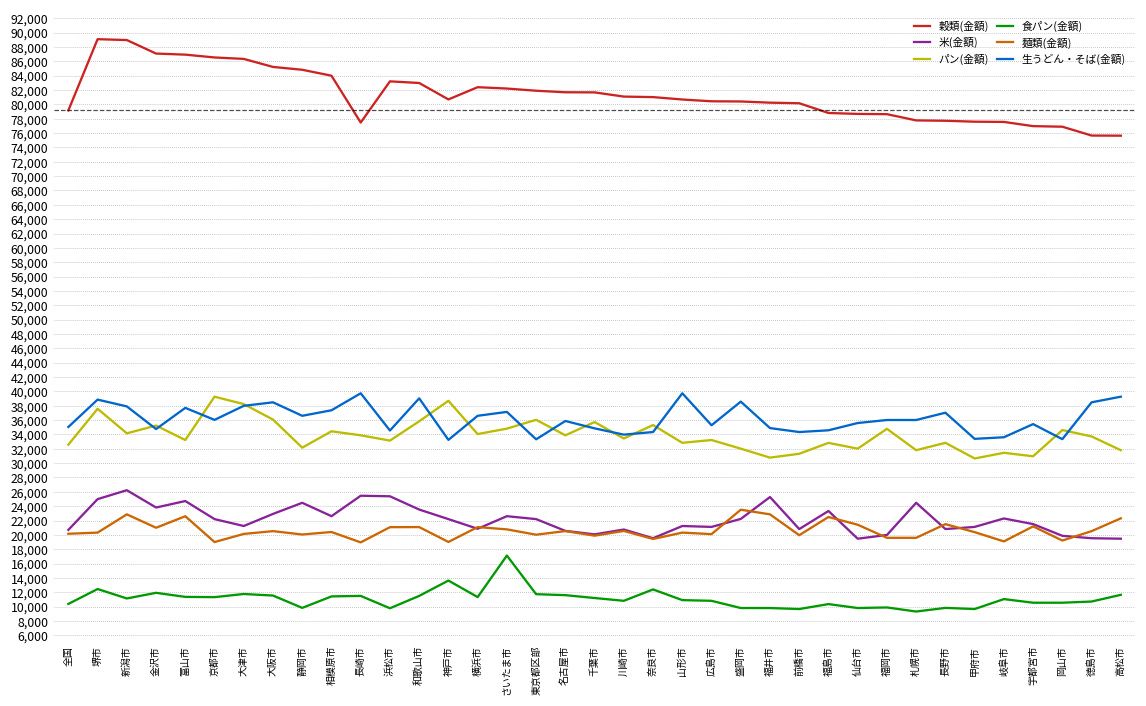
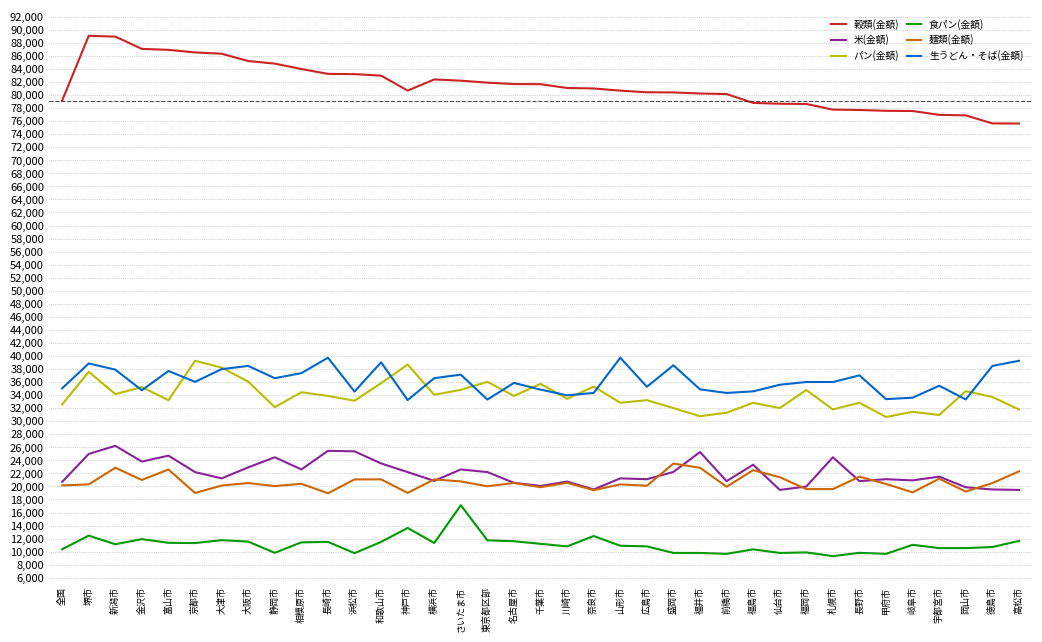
穀類(金額), 長崎市: 77,000 -> 83,000
米(金額), 岐阜市: 22,000 -> 21,000
